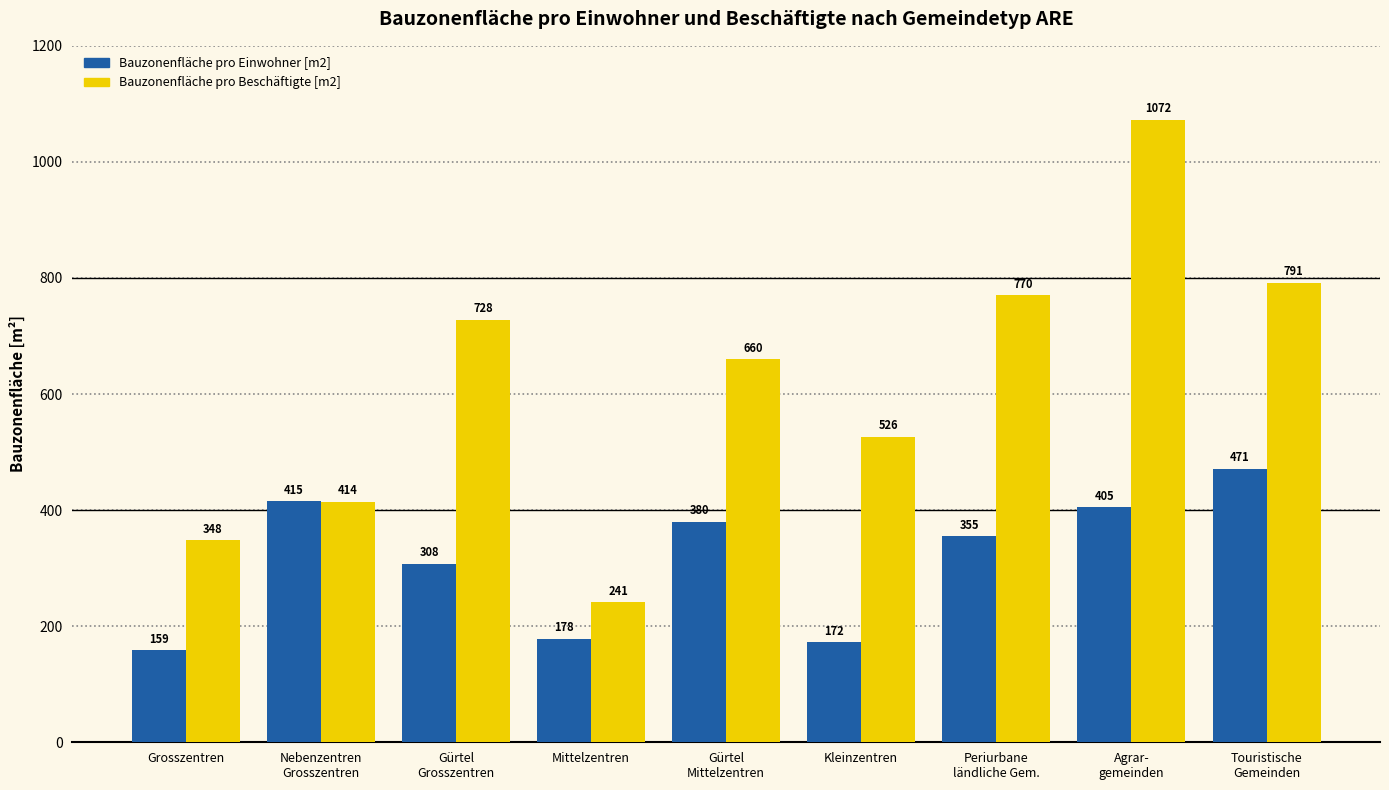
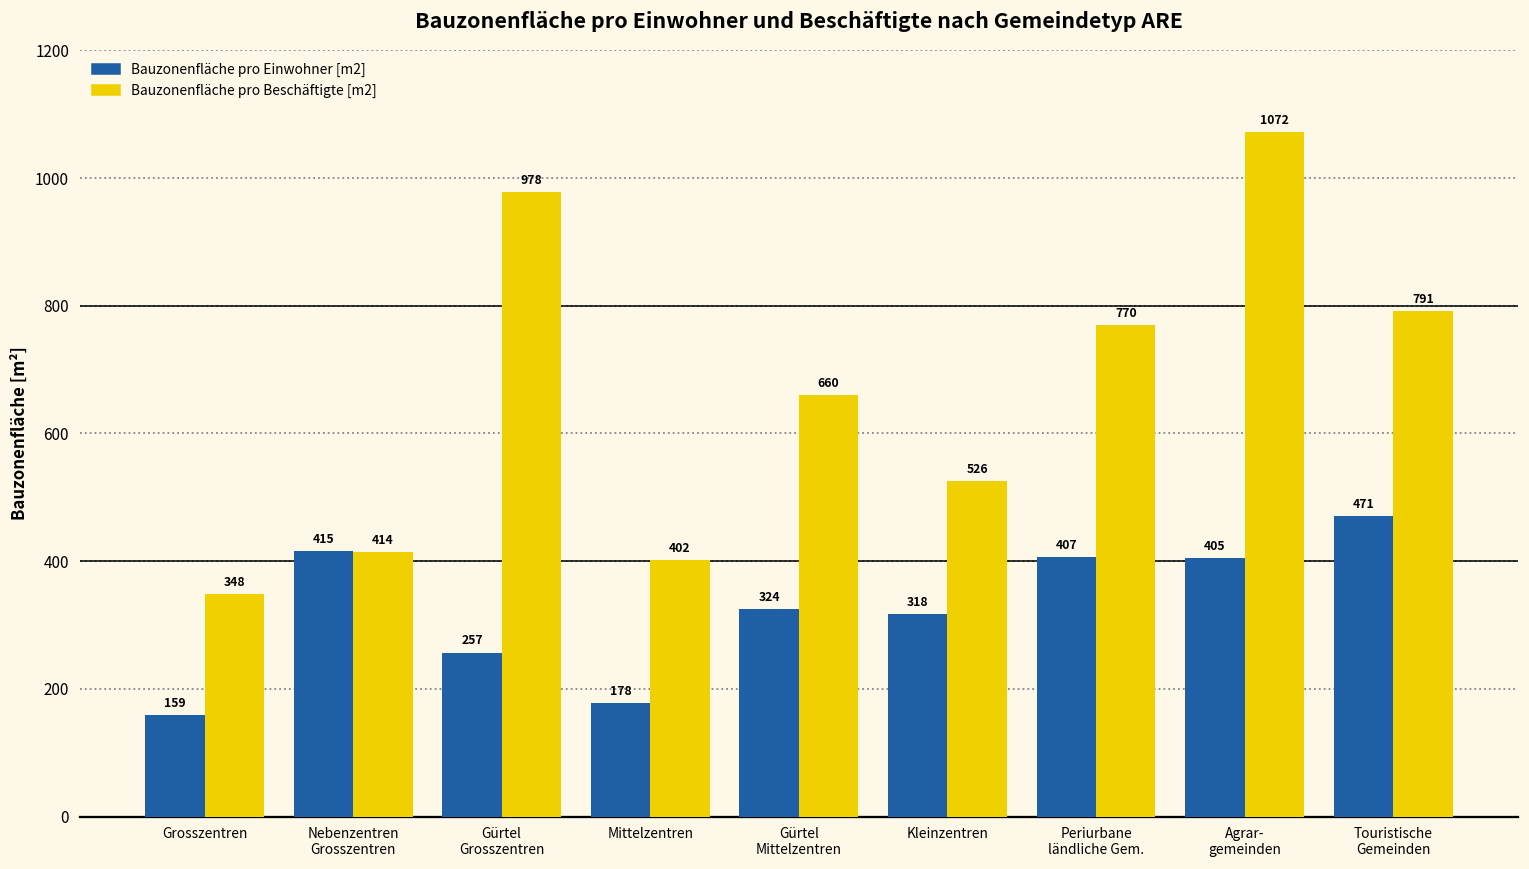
Bauzonenfläche pro Einwohner [m2], Gürtel Grosszentren: 308 -> 257
Bauzonenfläche pro Beschäftigte [m2], Gürtel Grosszentren: 728 -> 978
Bauzonenfläche pro Beschäftigte [m2], Mittelzentren: 241 -> 402
Bauzonenfläche pro Einwohner [m2], Gürtel Mittelzentren: 380 -> 324
Bauzonenfläche pro Einwohner [m2], Kleinzentren: 172 -> 318
Bauzonenfläche pro Einwohner [m2], Periurbane ländliche Gem.: 355 -> 407
